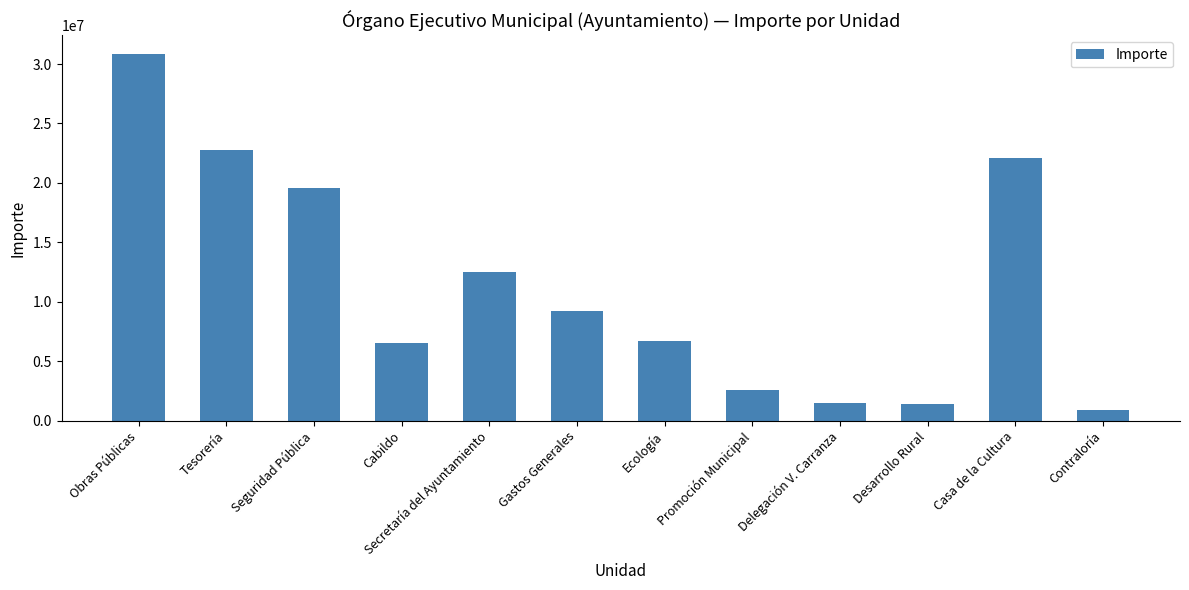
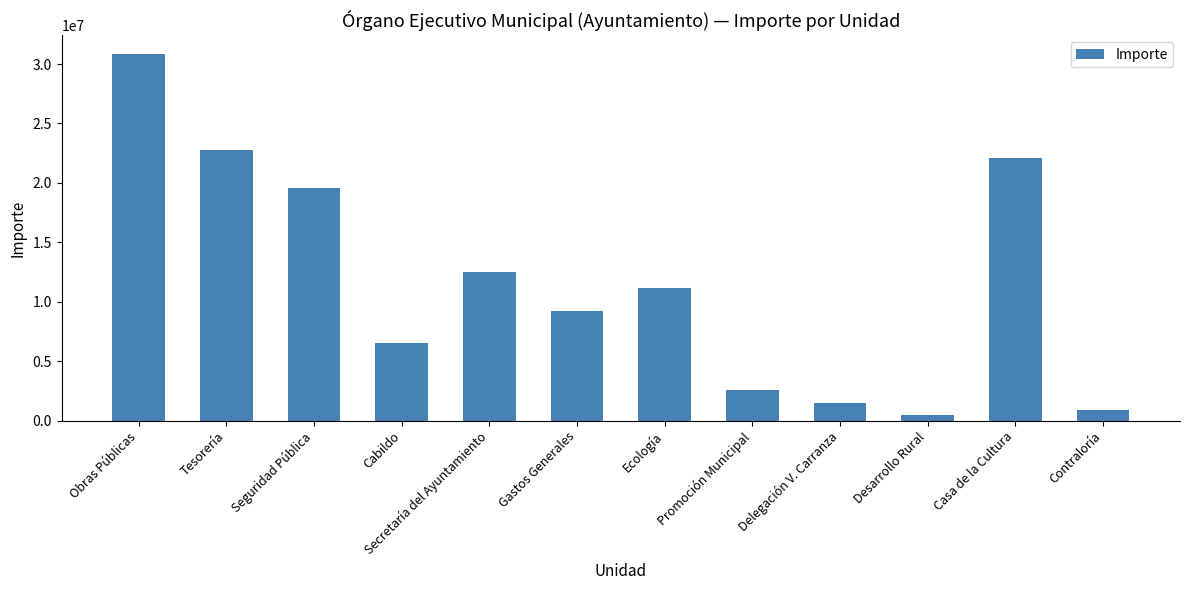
Ecología: 6700000 -> 11200000
Desarrollo Rural: 1400000 -> 500000
